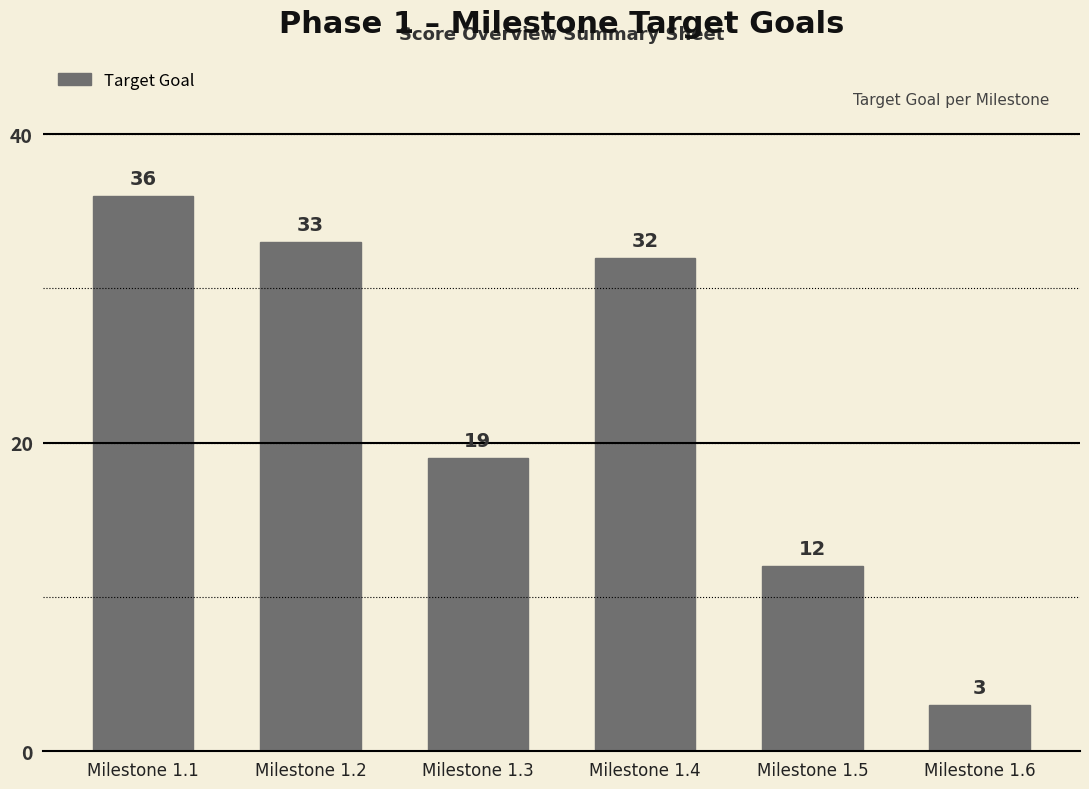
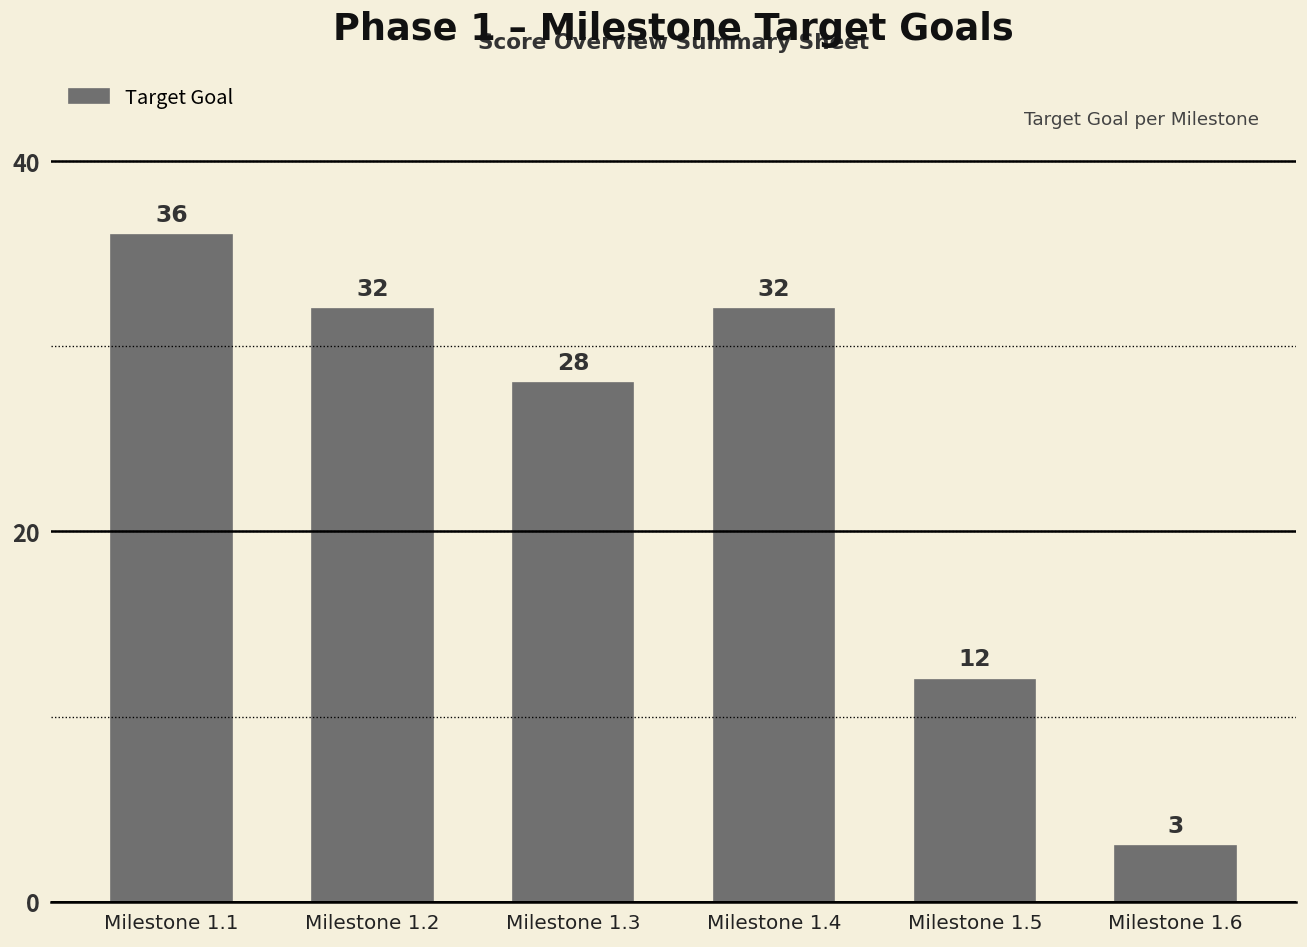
Milestone 1.2: 33 -> 32
Milestone 1.3: 19 -> 28
